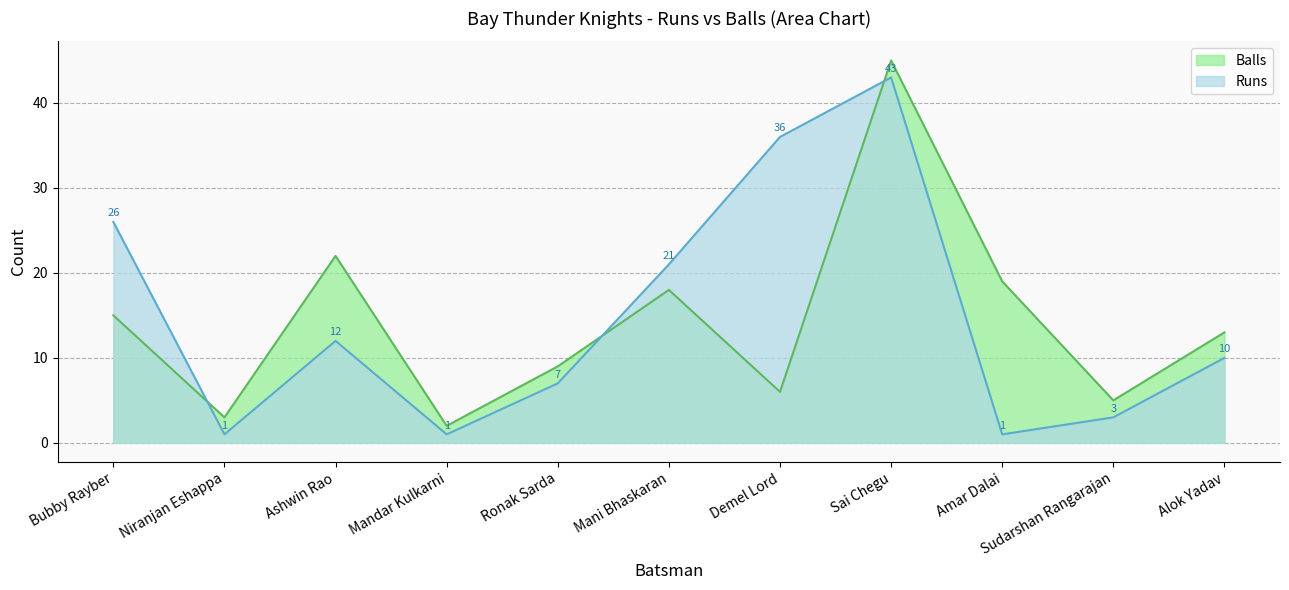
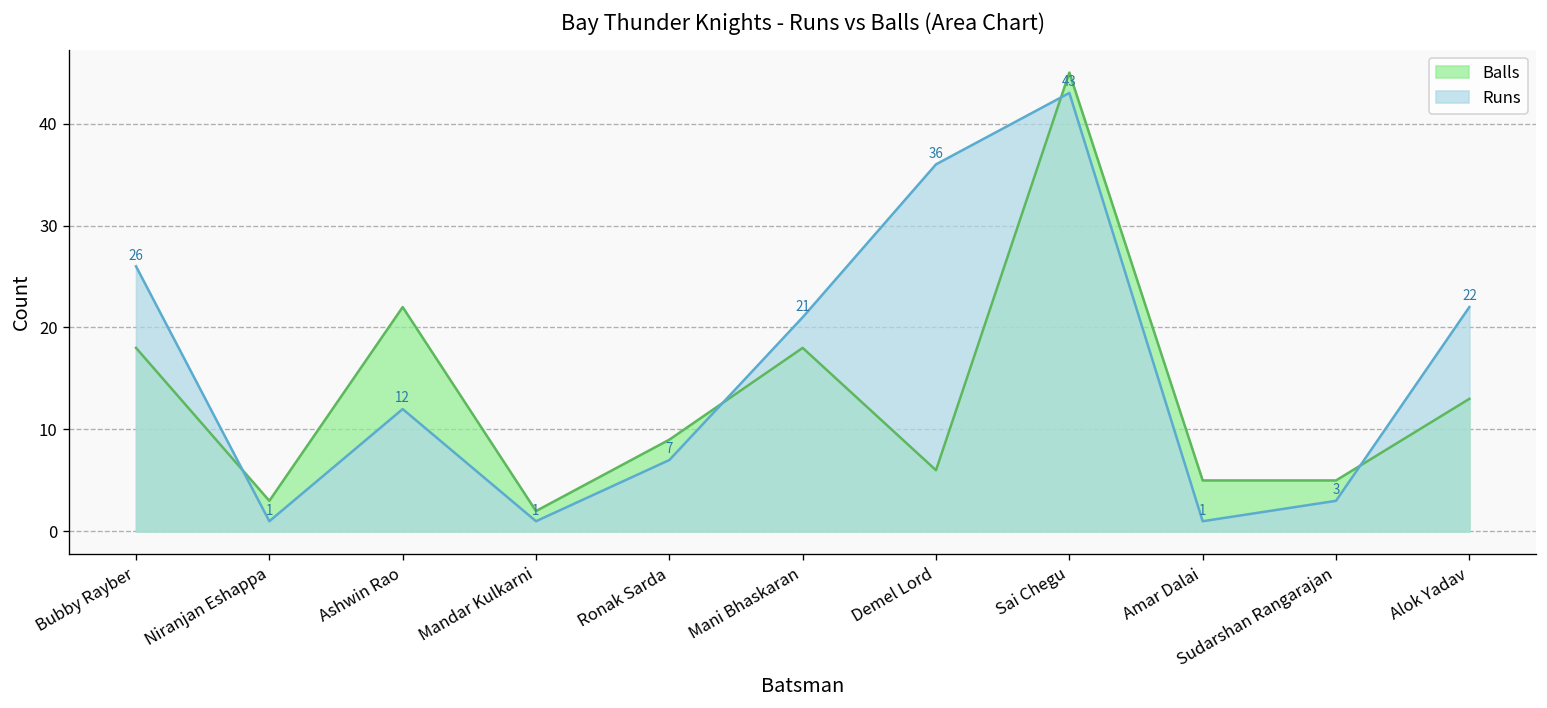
Balls, Bubby Rayber: 15 -> 18
Balls, Amar Dalai: 19 -> 5
Runs, Alok Yadav: 10 -> 22
